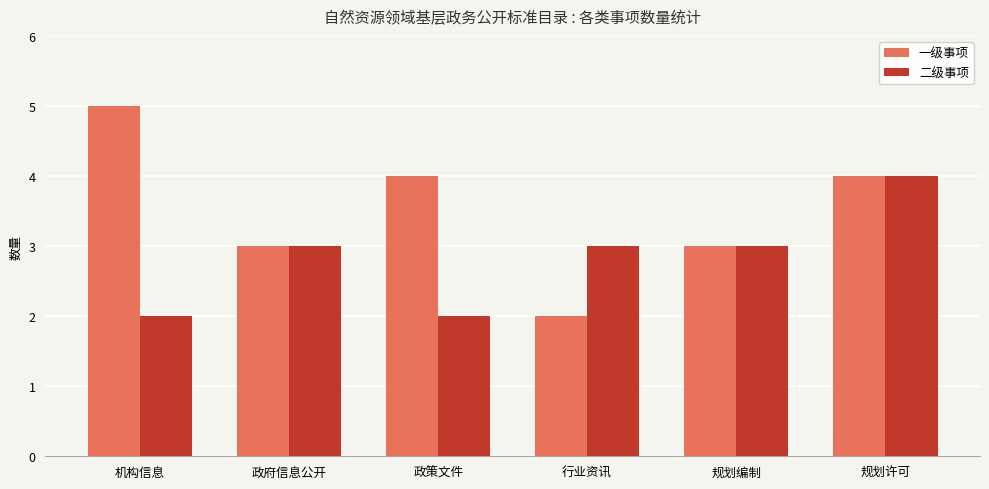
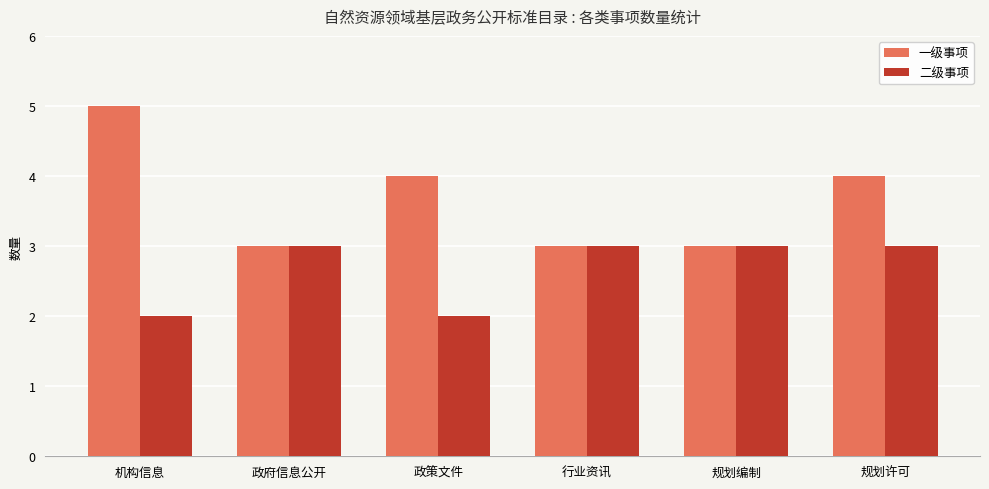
一级事项, 行业资讯: 2 -> 3
二级事项, 规划许可: 4 -> 3
